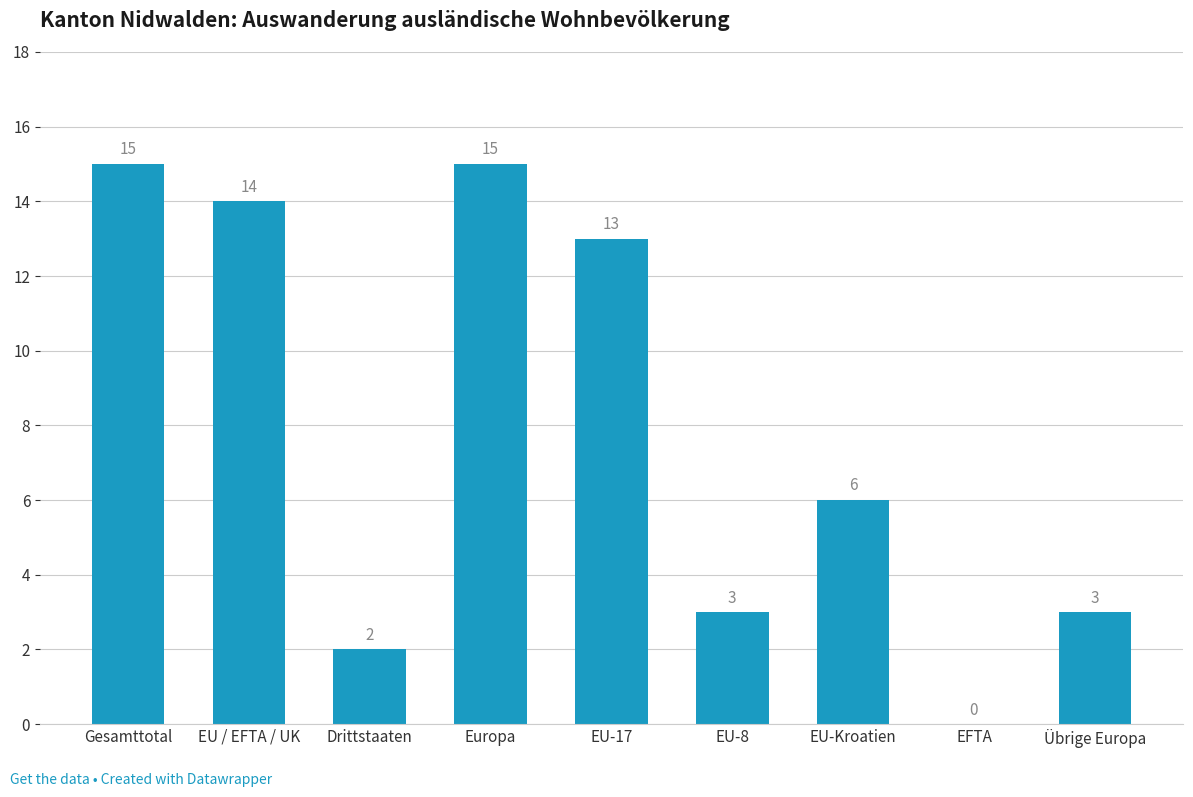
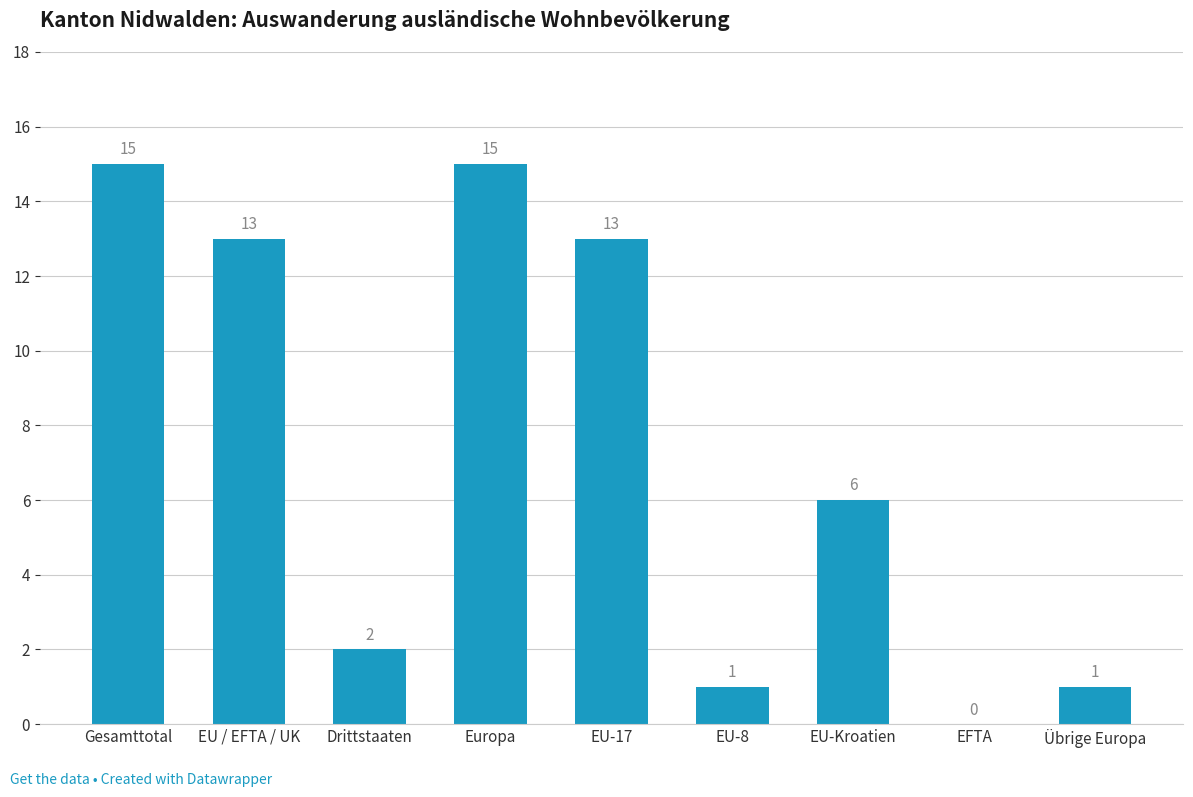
EU / EFTA / UK: 14 -> 13
EU-8: 3 -> 1
Übrige Europa: 3 -> 1
